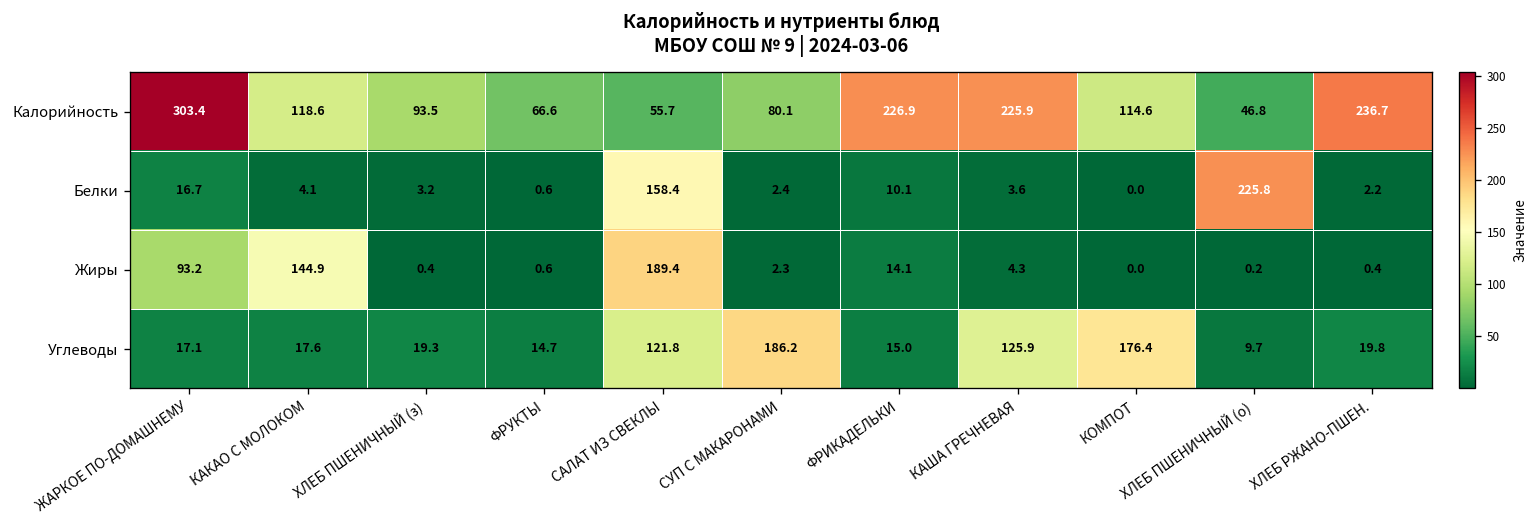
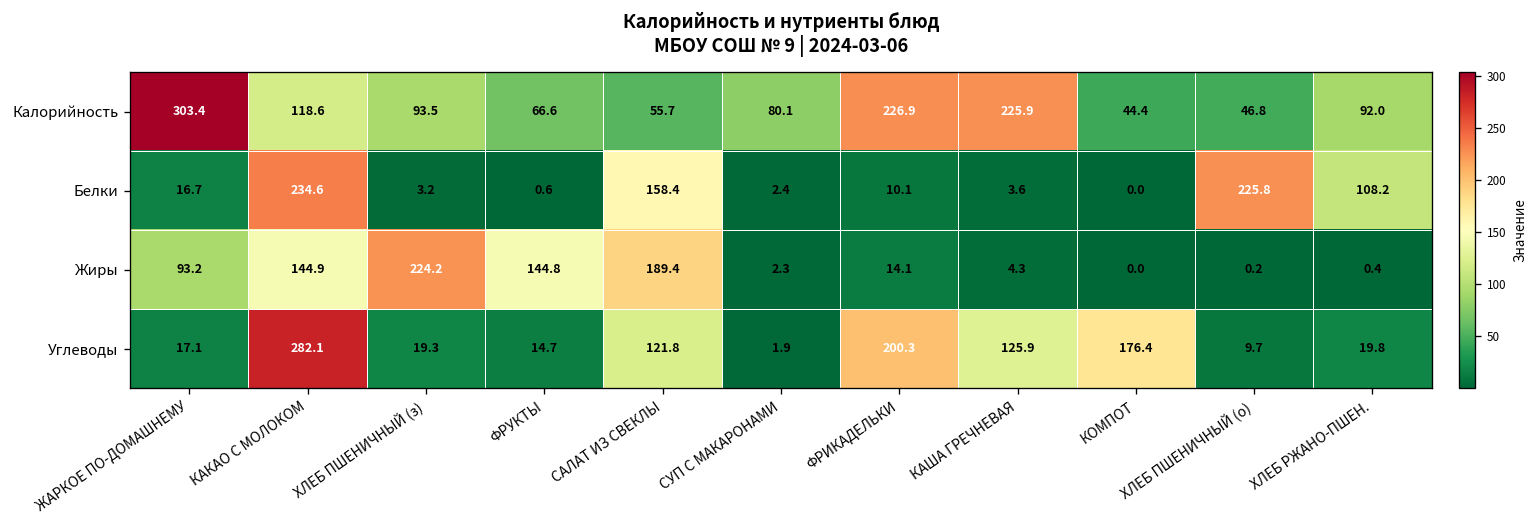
Калорийность, КОМПОТ: 114.6 -> 44.4
Калорийность, ХЛЕБ РЖАНО-ПШЕН.: 236.7 -> 92.0
Белки, КАКАО С МОЛОКОМ: 4.1 -> 234.6
Белки, ХЛЕБ РЖАНО-ПШЕН.: 2.2 -> 108.2
Жиры, ХЛЕБ ПШЕНИЧНЫЙ (з): 0.4 -> 224.2
Жиры, ФРУКТЫ: 0.6 -> 144.8
Углеводы, КАКАО С МОЛОКОМ: 17.6 -> 282.1
Углеводы, СУП С МАКАРОНАМИ: 186.2 -> 1.9
Углеводы, ФРИКАДЕЛЬКИ: 15.0 -> 200.3
